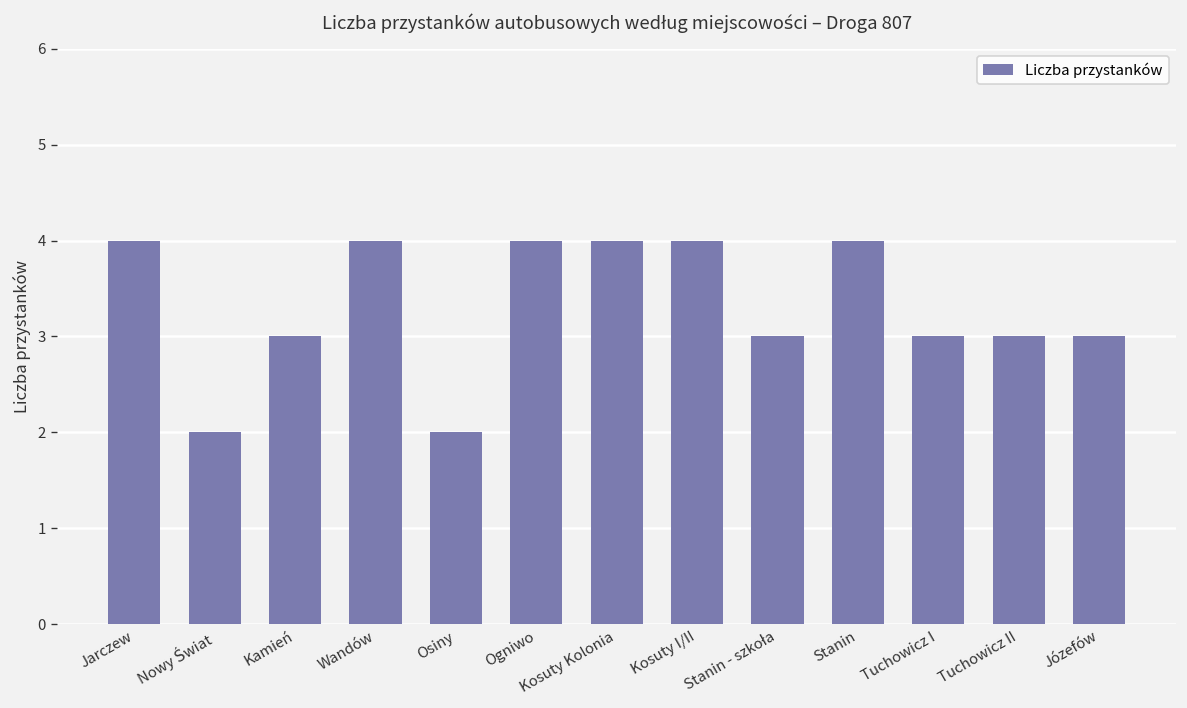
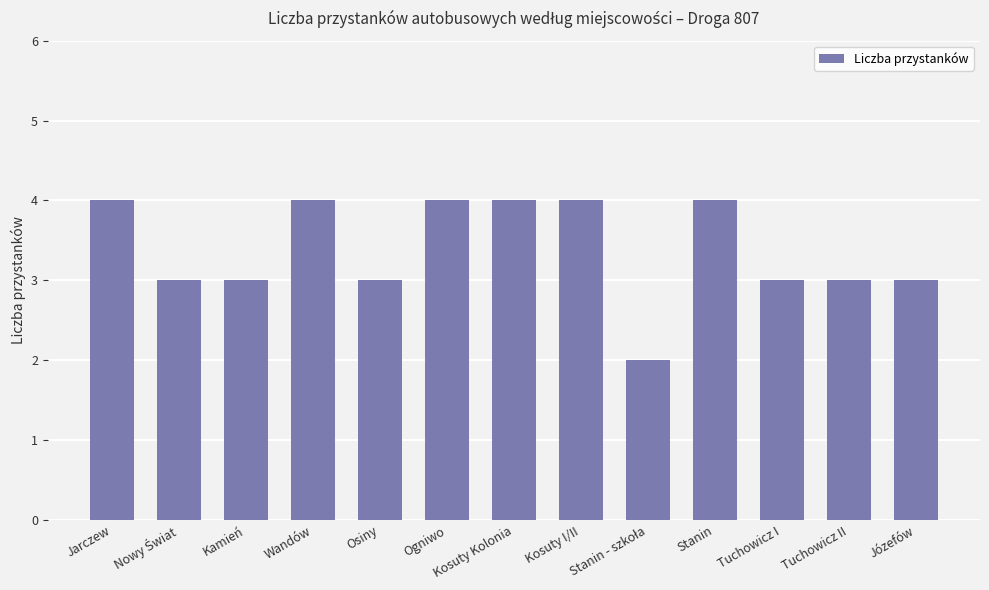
Nowy Świat: 2 -> 3
Osiny: 2 -> 3
Stanin - szkoła: 3 -> 2
